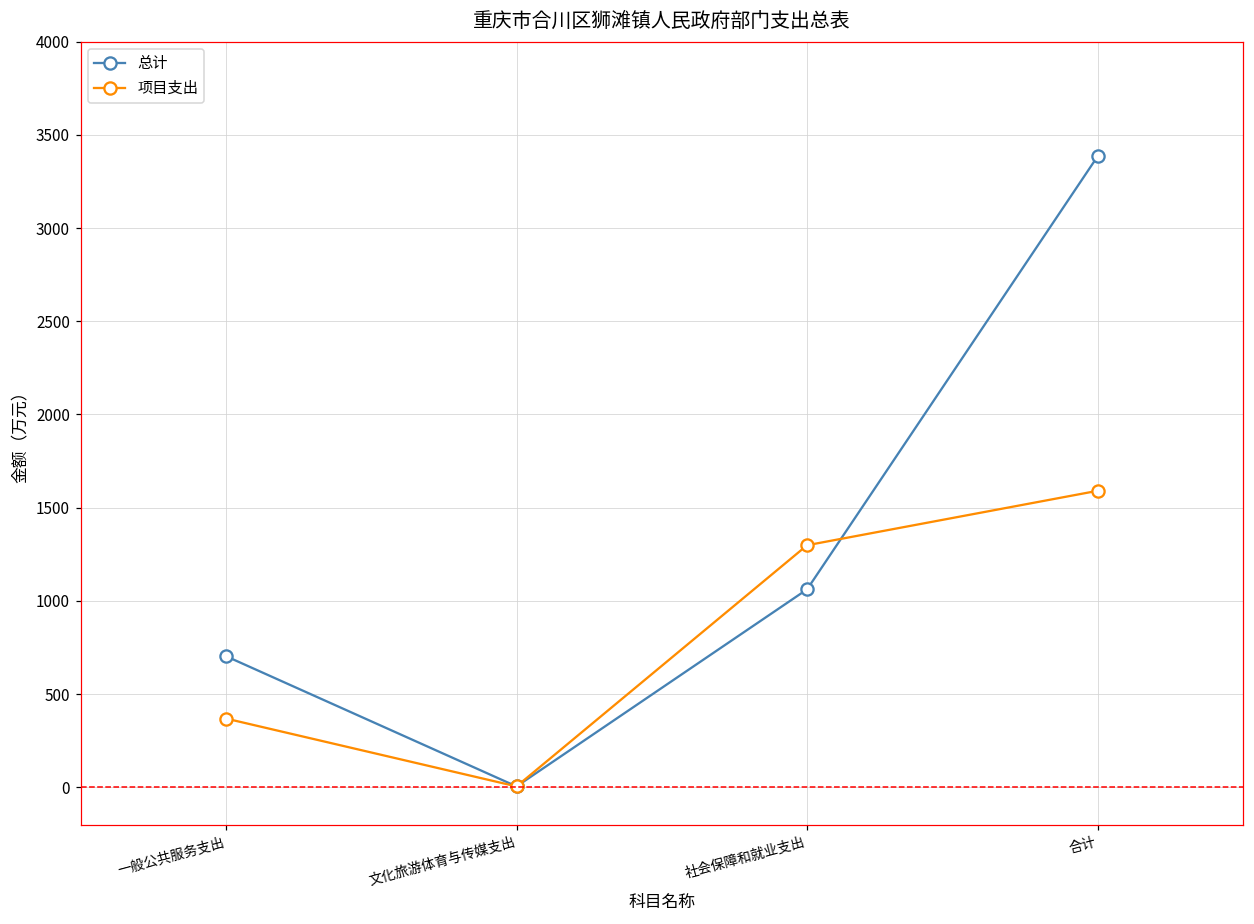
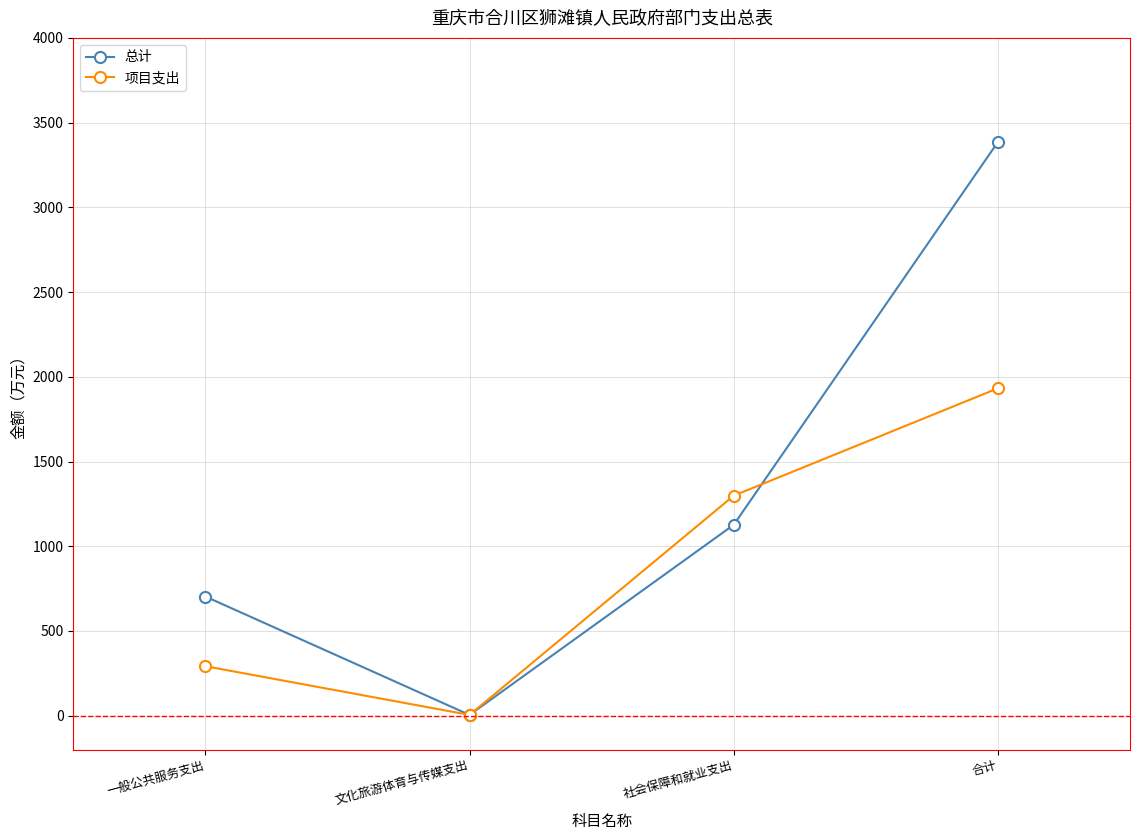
项目支出, 一般公共服务支出: 370 -> 290
总计, 社会保障和就业支出: 1060 -> 1130
项目支出, 合计: 1590 -> 1930
